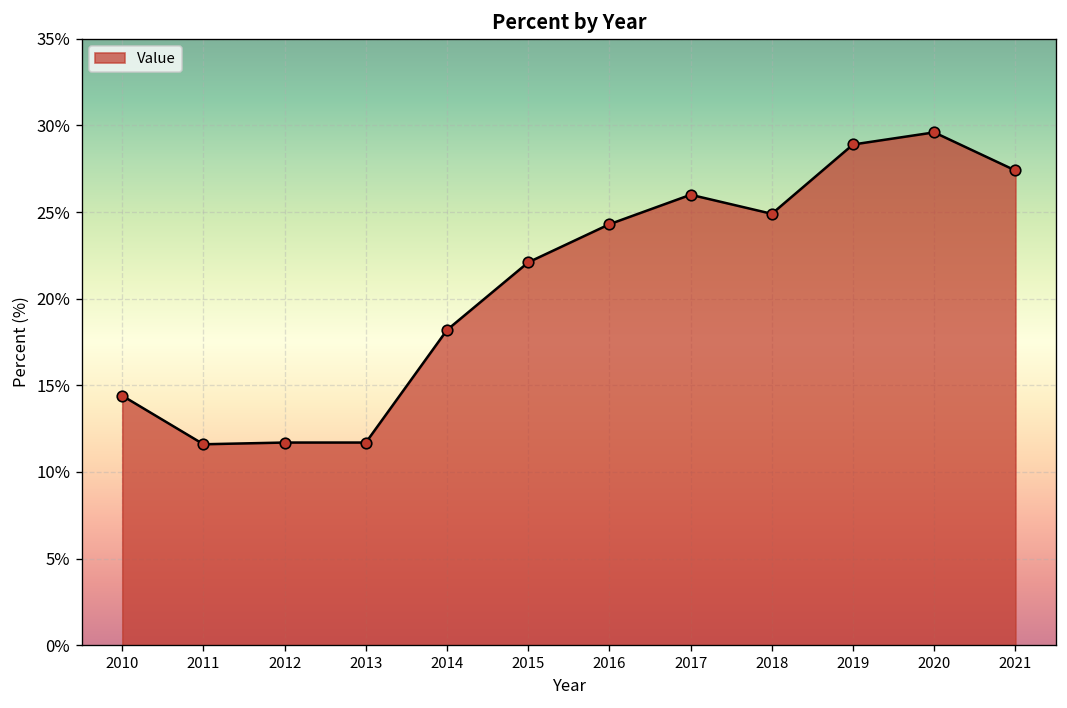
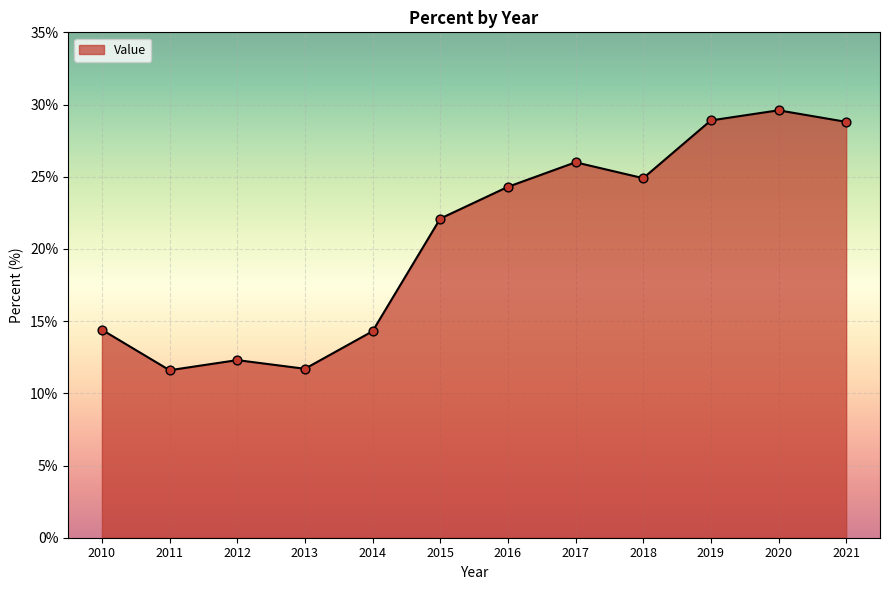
2012: 11.7% -> 12.3%
2014: 18.2% -> 14.3%
2021: 27.4% -> 28.8%
